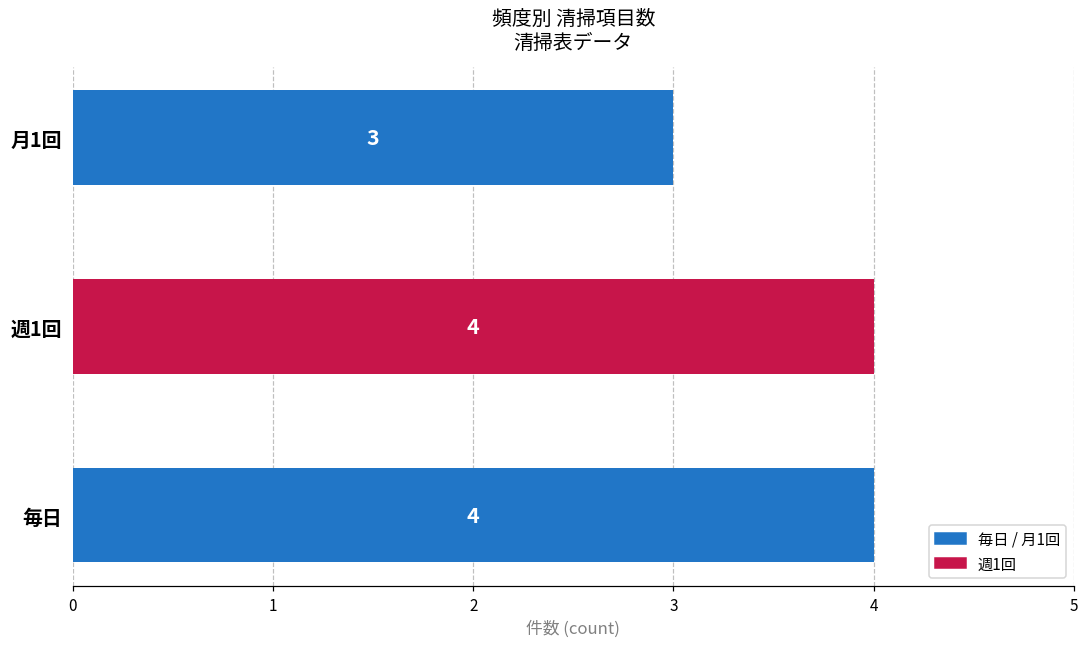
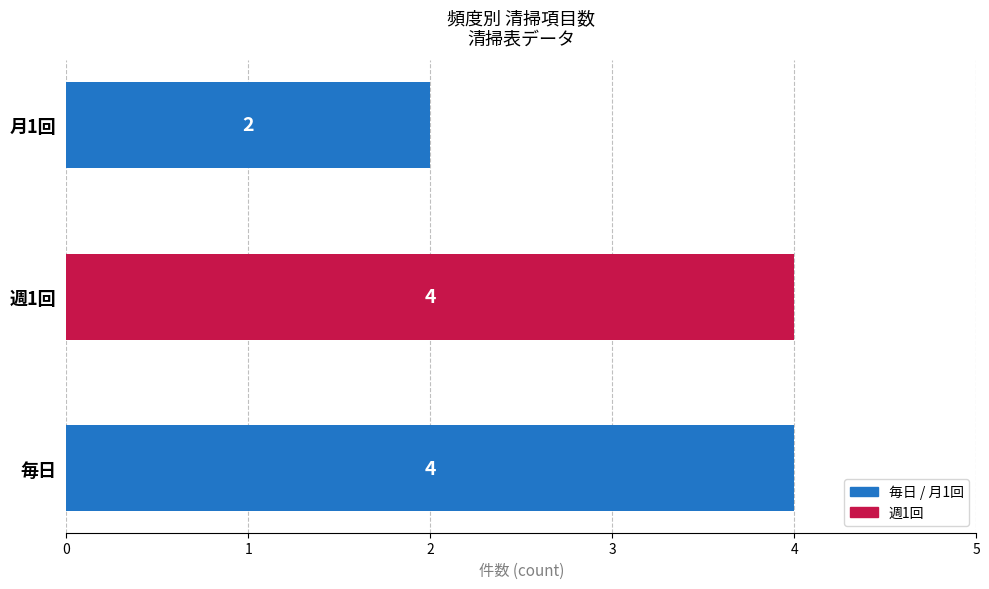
月1回: 3 -> 2
